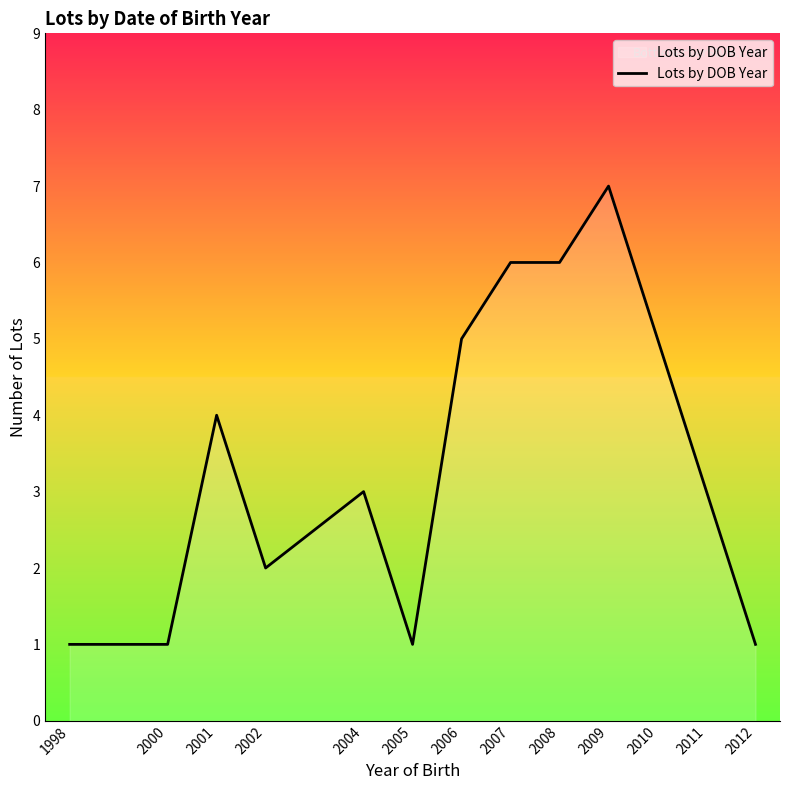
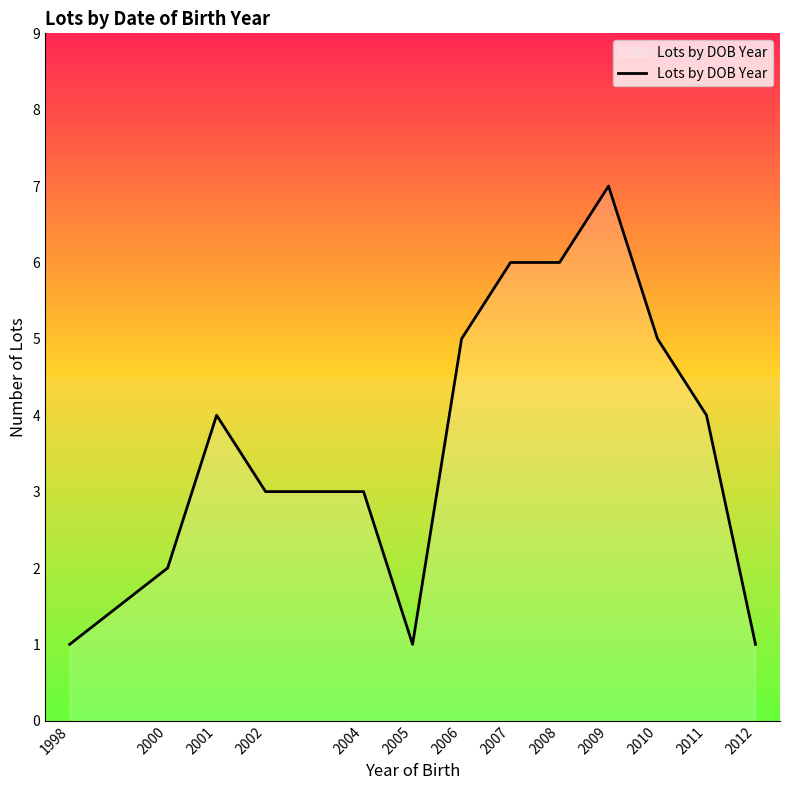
2000: 1 -> 2
2002: 2 -> 3
2011: 3 -> 4
